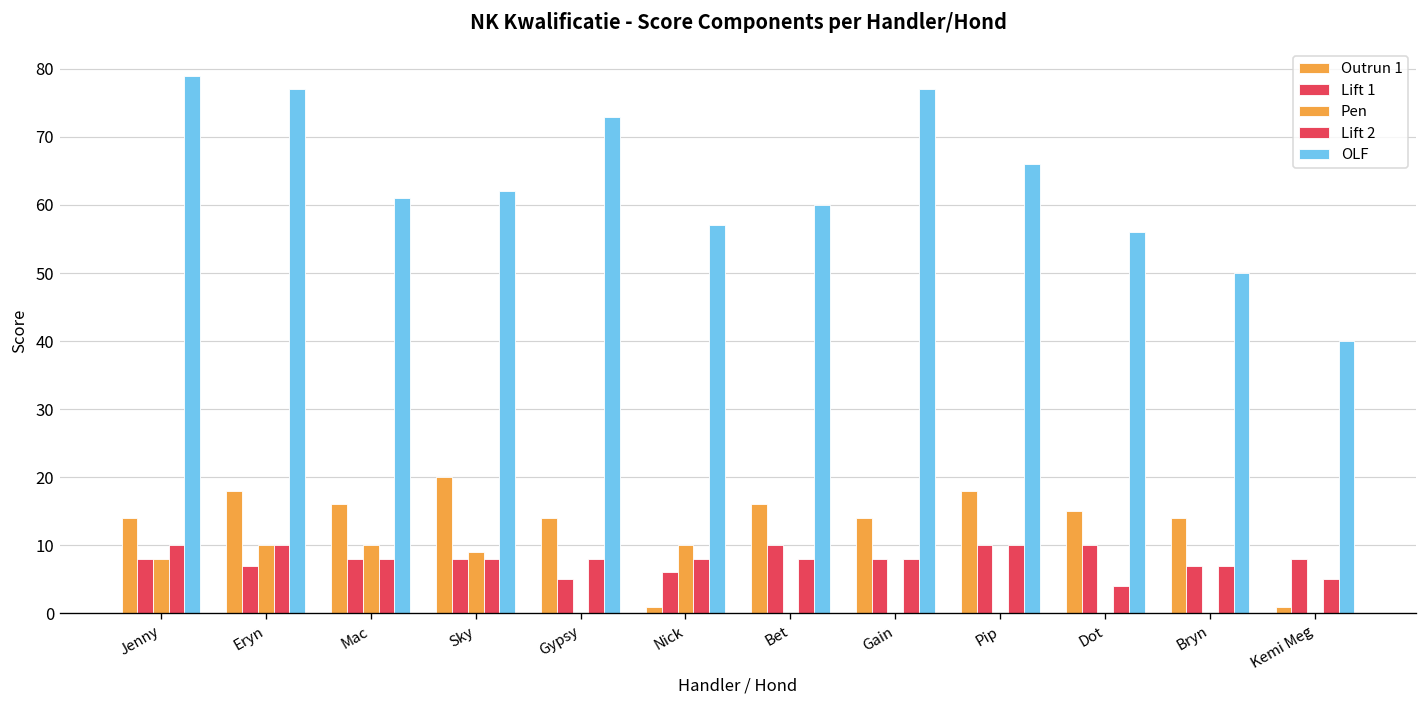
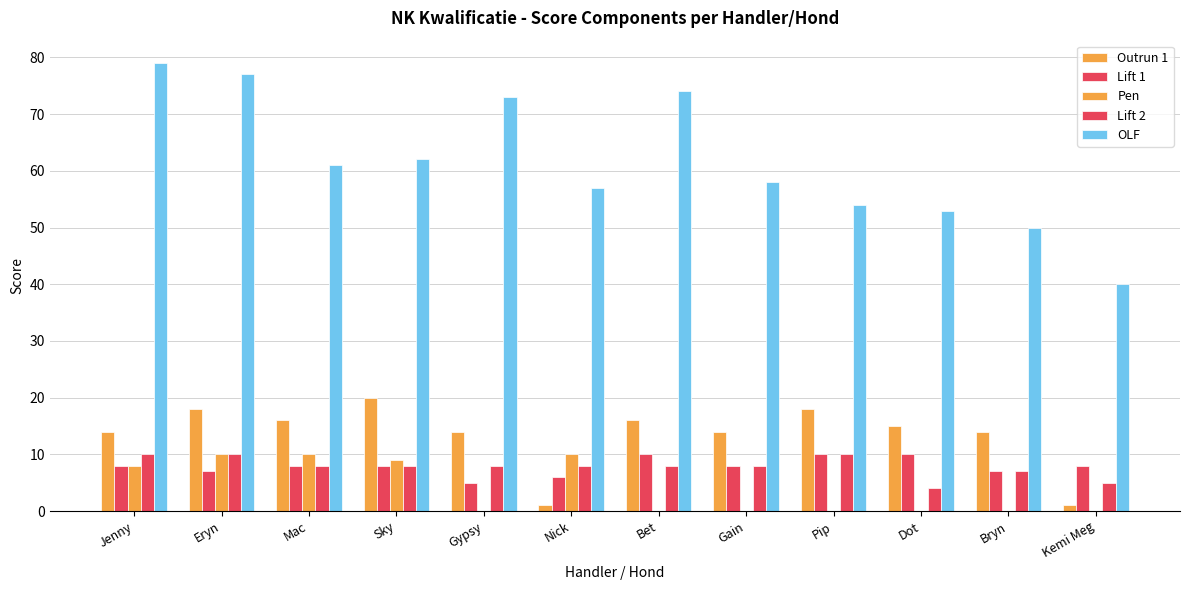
OLF, Bet: 60 -> 74
OLF, Gain: 77 -> 58
OLF, Pip: 66 -> 54
OLF, Dot: 56 -> 53
